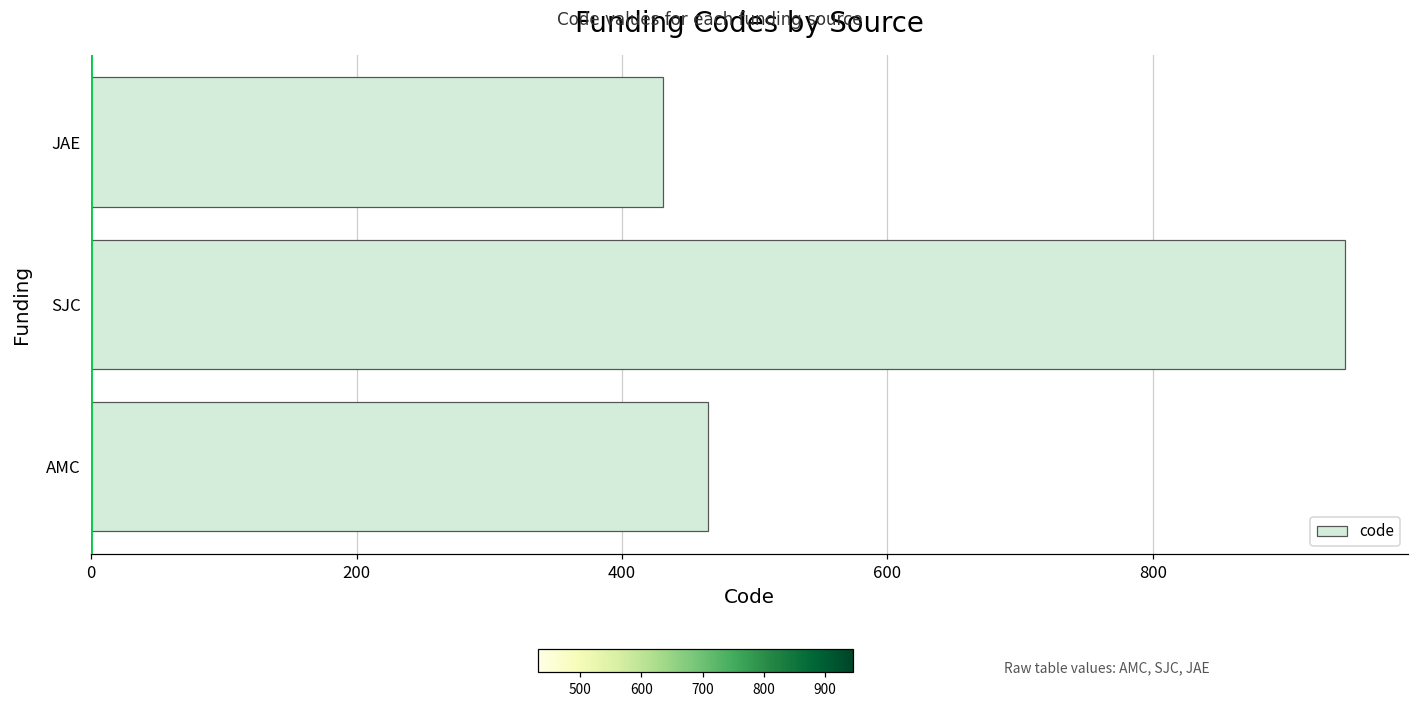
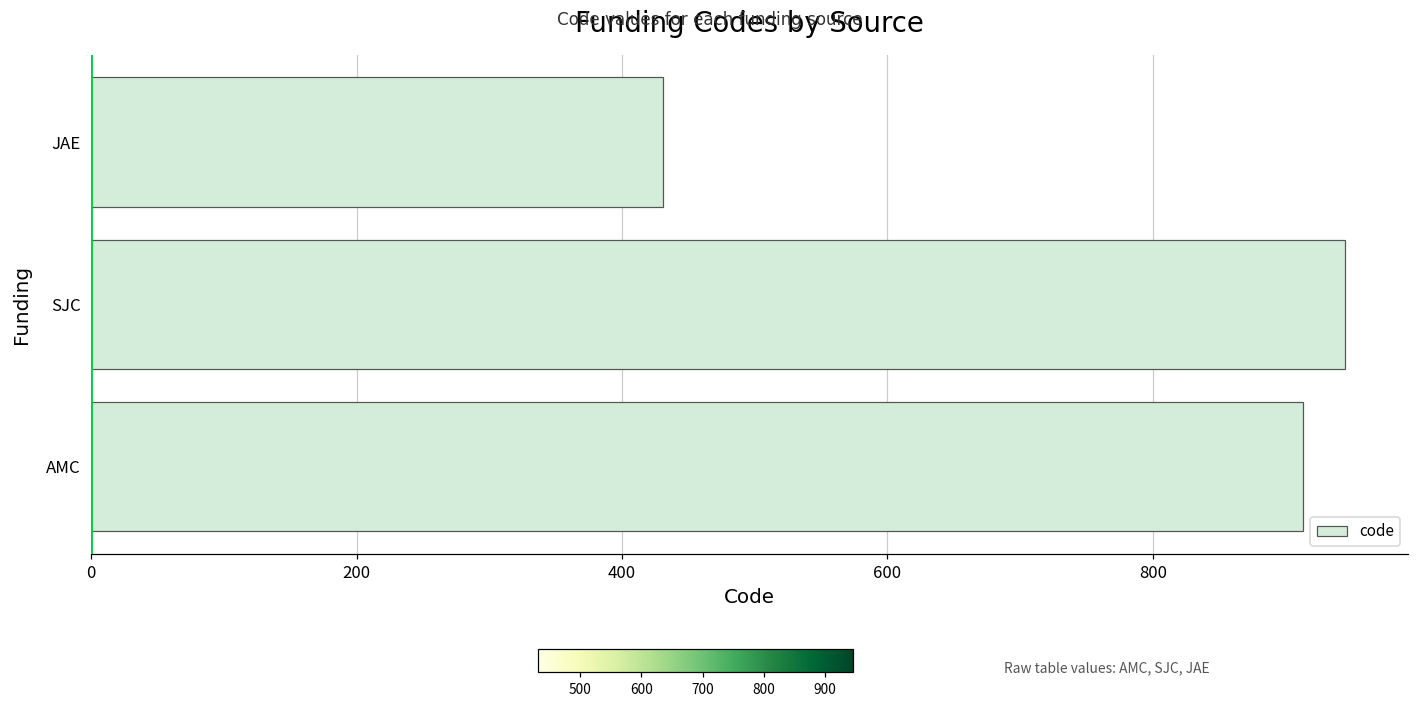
AMC: 465 -> 913
